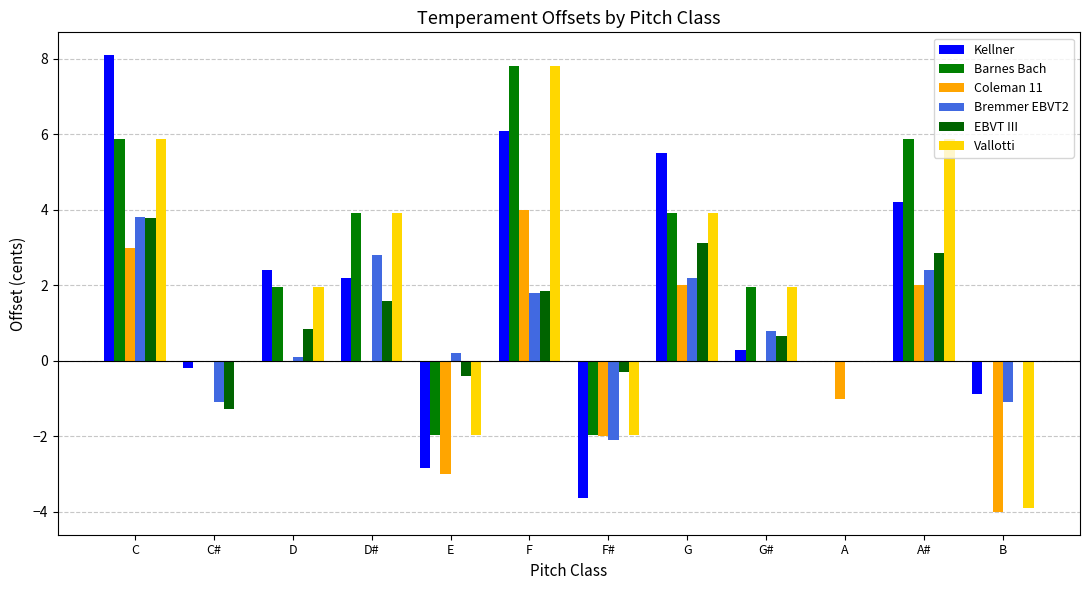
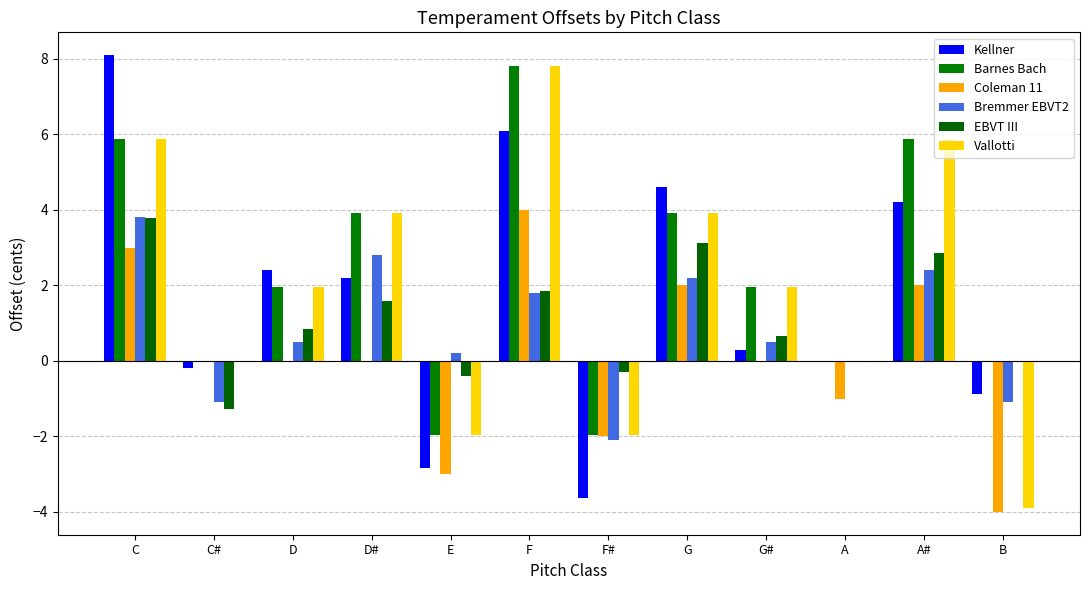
Bremmer EBVT2, D: 0.1 -> 0.5
Kellner, G: 5.5 -> 4.6
Bremmer EBVT2, G#: 0.8 -> 0.5
